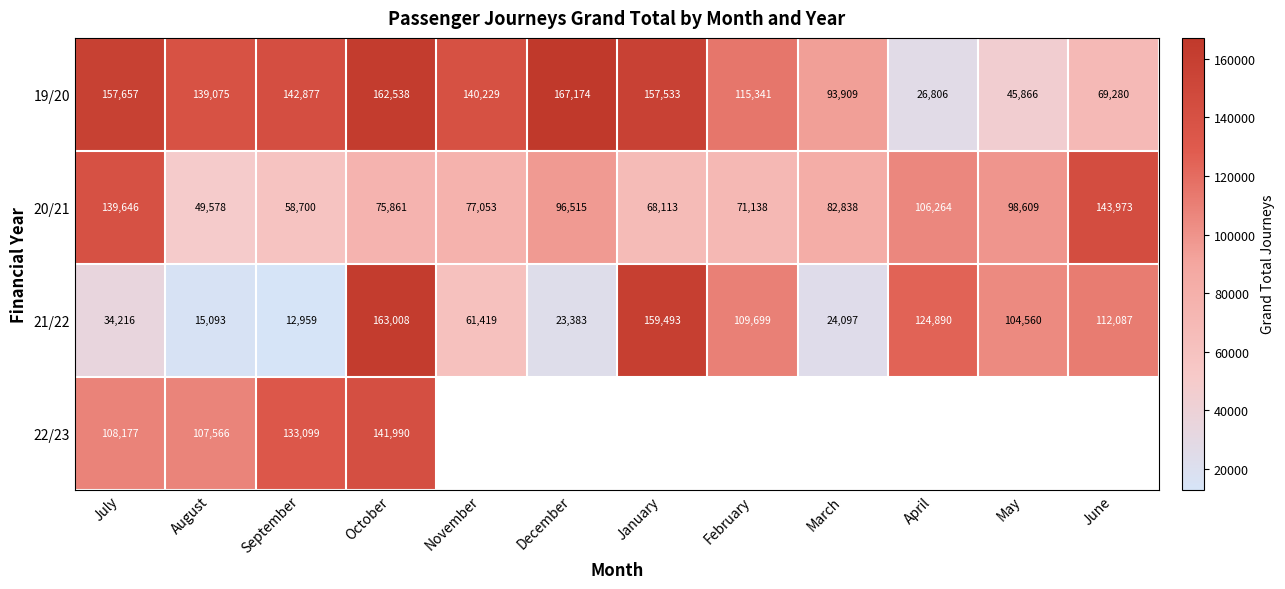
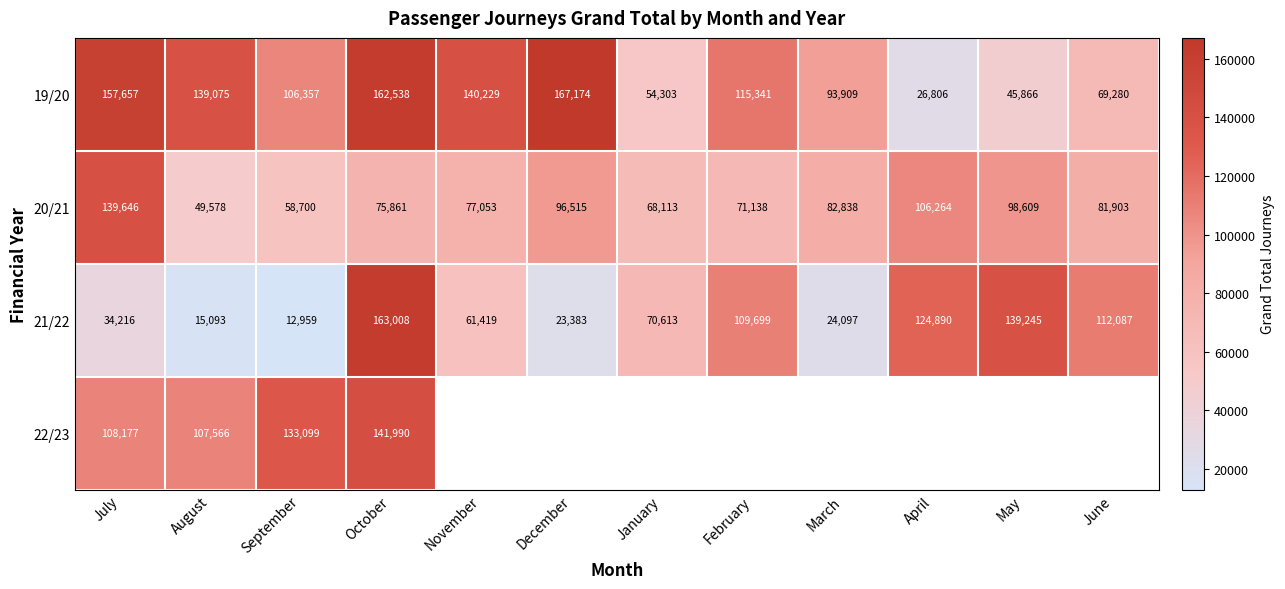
19/20, September: 142,877 -> 106,357
19/20, January: 157,533 -> 54,303
20/21, June: 143,973 -> 81,903
21/22, January: 159,493 -> 70,613
21/22, May: 104,560 -> 139,245
